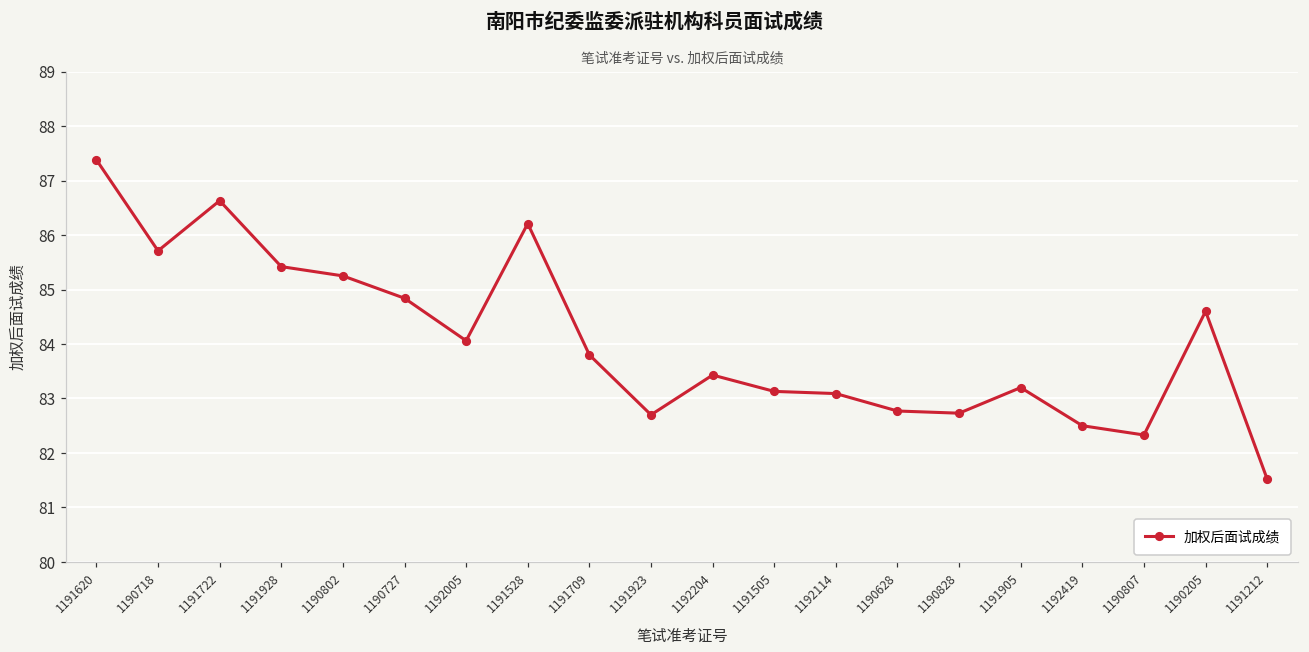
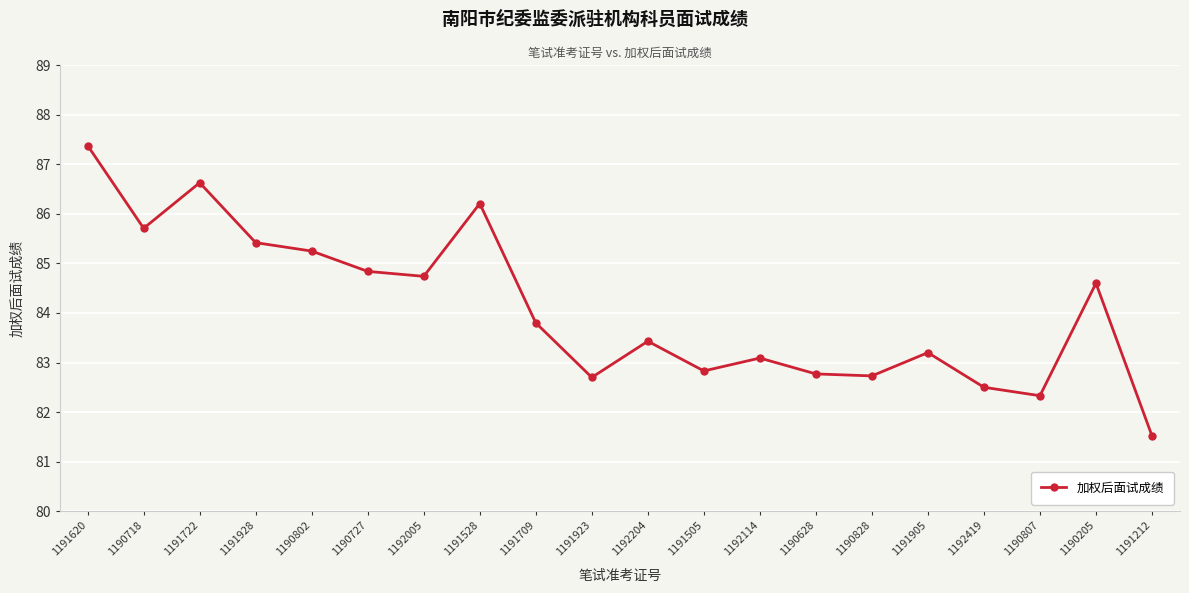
1192005: 84.1 -> 84.7
1191505: 83.1 -> 82.8
